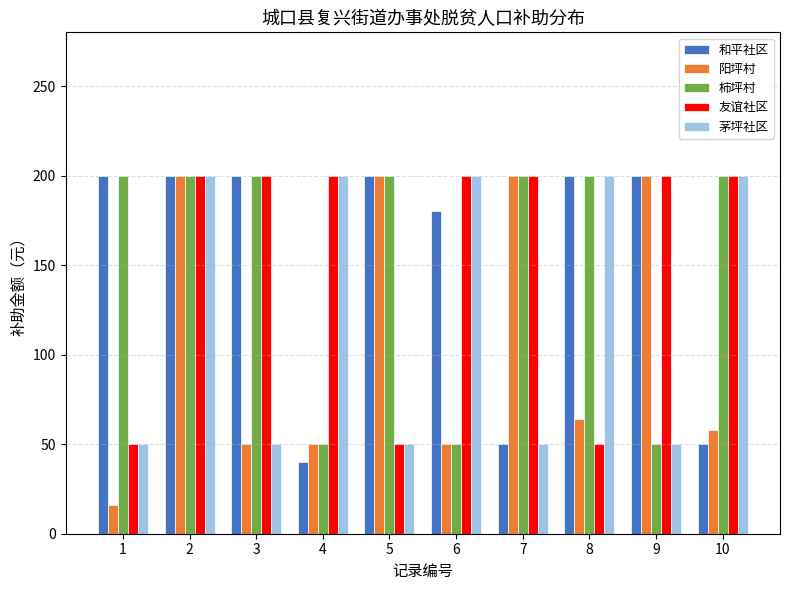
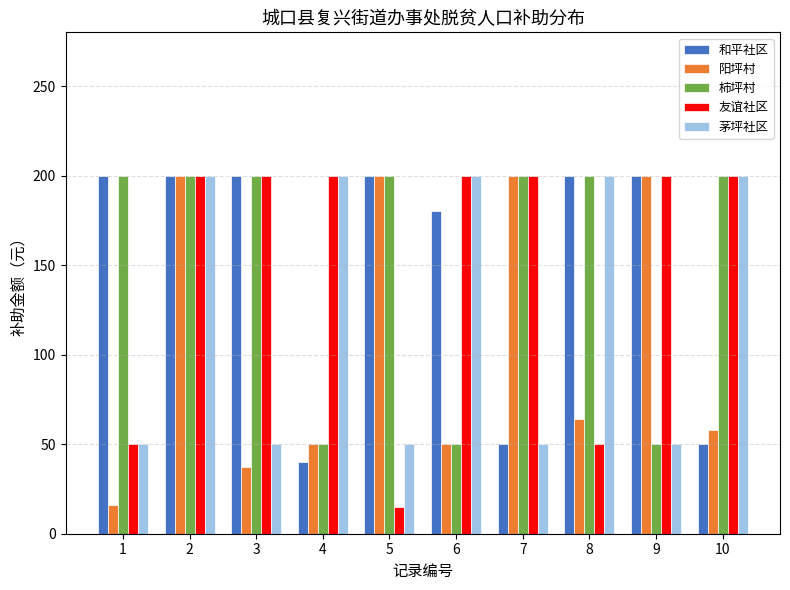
阳坪村, 3: 50 -> 37
友谊社区, 5: 50 -> 15
